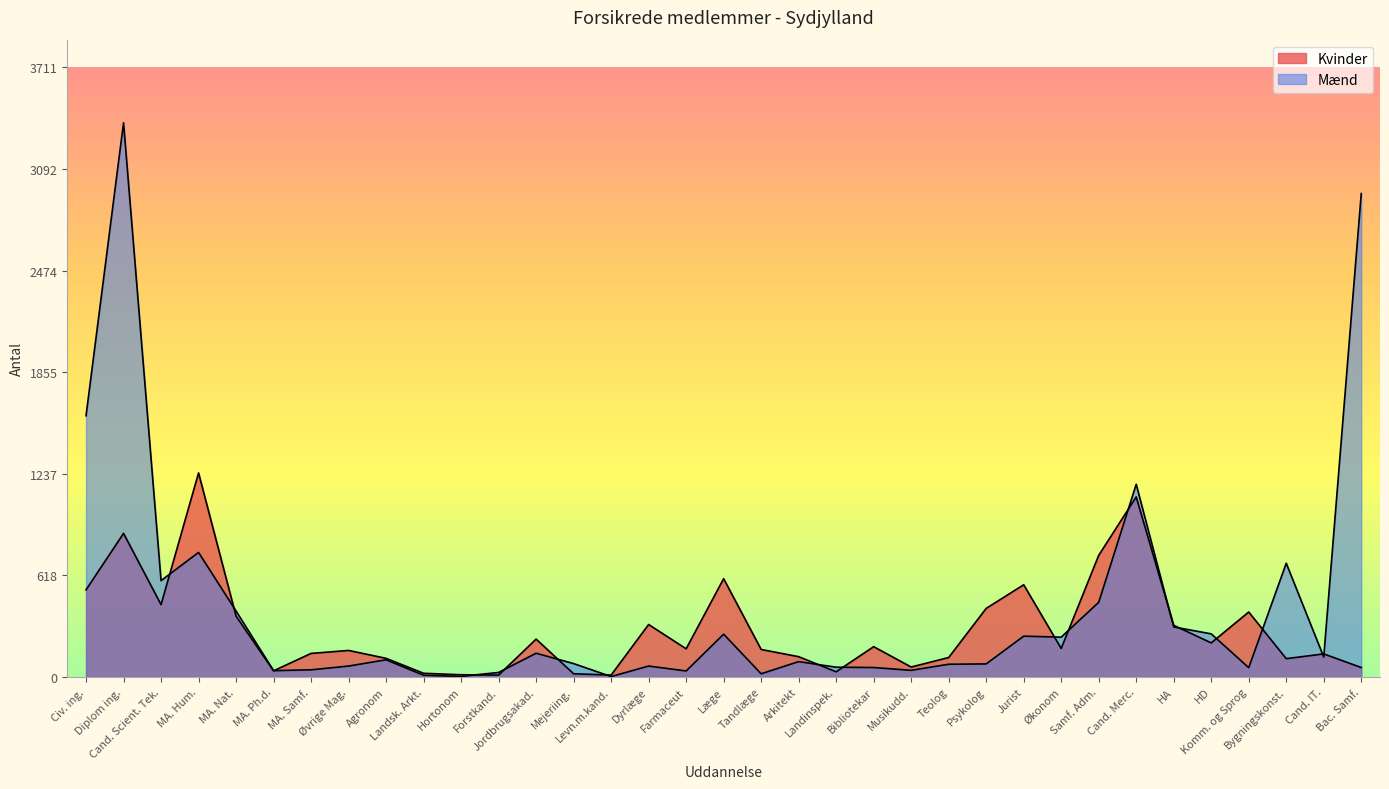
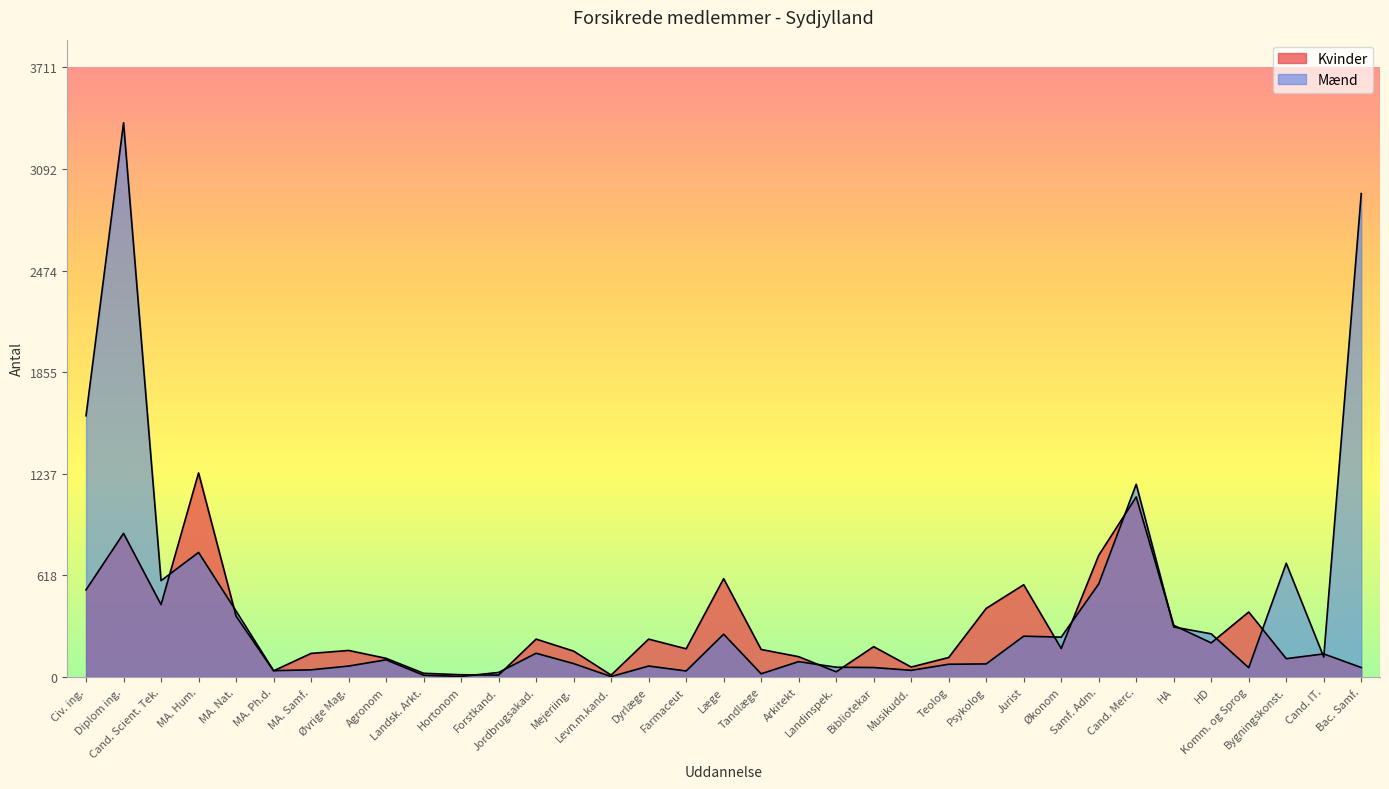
Kvinder, Mejeriing.: 20 -> 160
Kvinder, Dyrlæge: 320 -> 230
Mænd, Samf. Adm.: 450 -> 570
